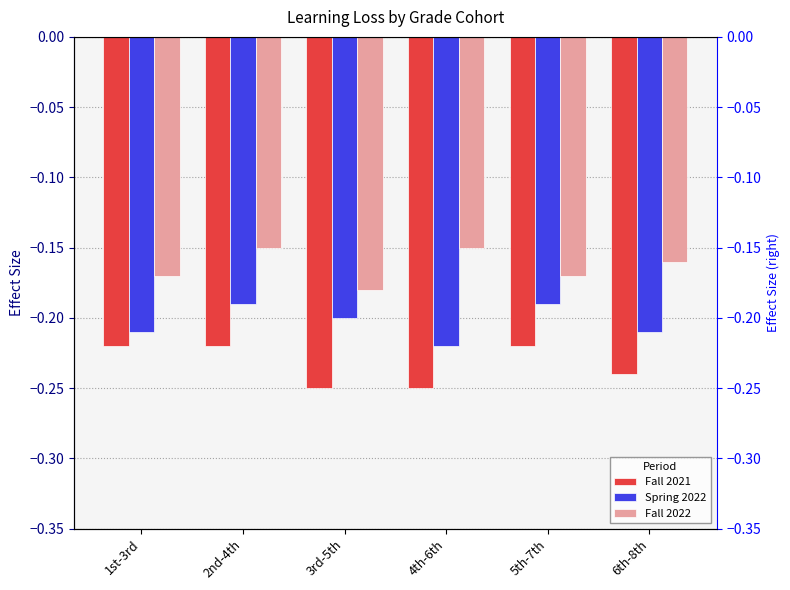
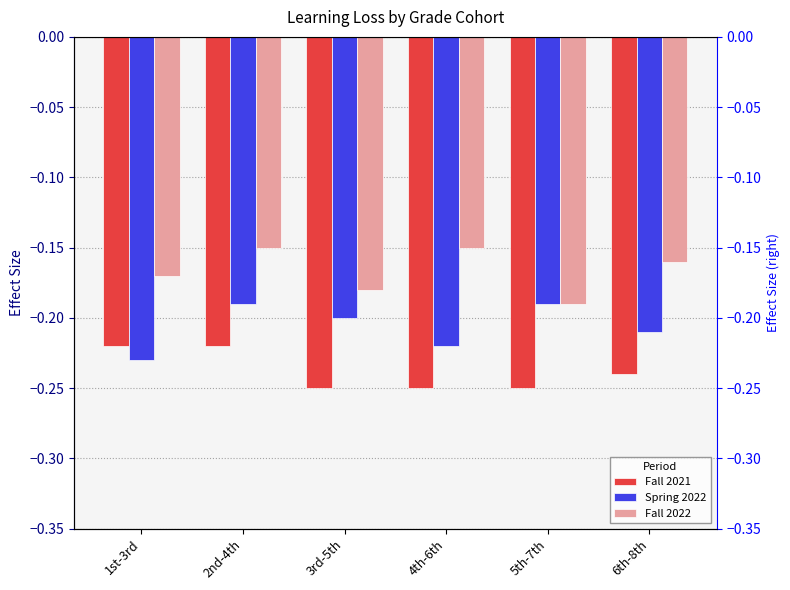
Spring 2022, 1st-3rd: -0.21 -> -0.23
Fall 2021, 5th-7th: -0.22 -> -0.25
Fall 2022, 5th-7th: -0.17 -> -0.19
